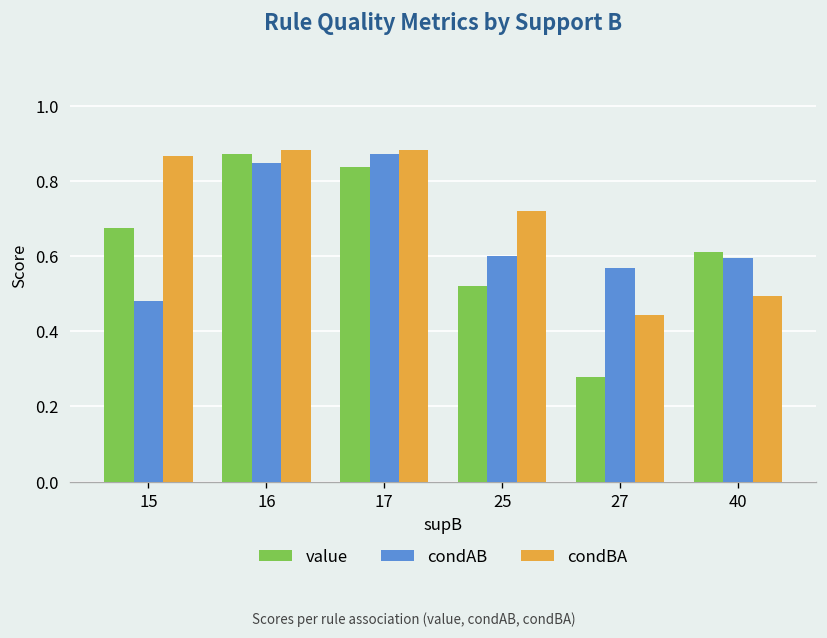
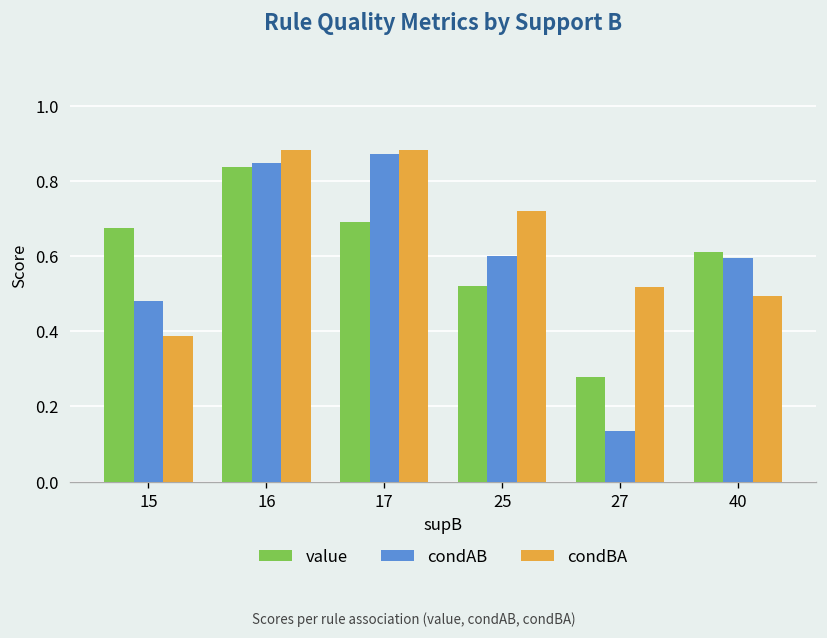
condBA, 15: 0.87 -> 0.39
value, 16: 0.87 -> 0.84
value, 17: 0.84 -> 0.69
condAB, 27: 0.57 -> 0.13
condBA, 27: 0.44 -> 0.52
